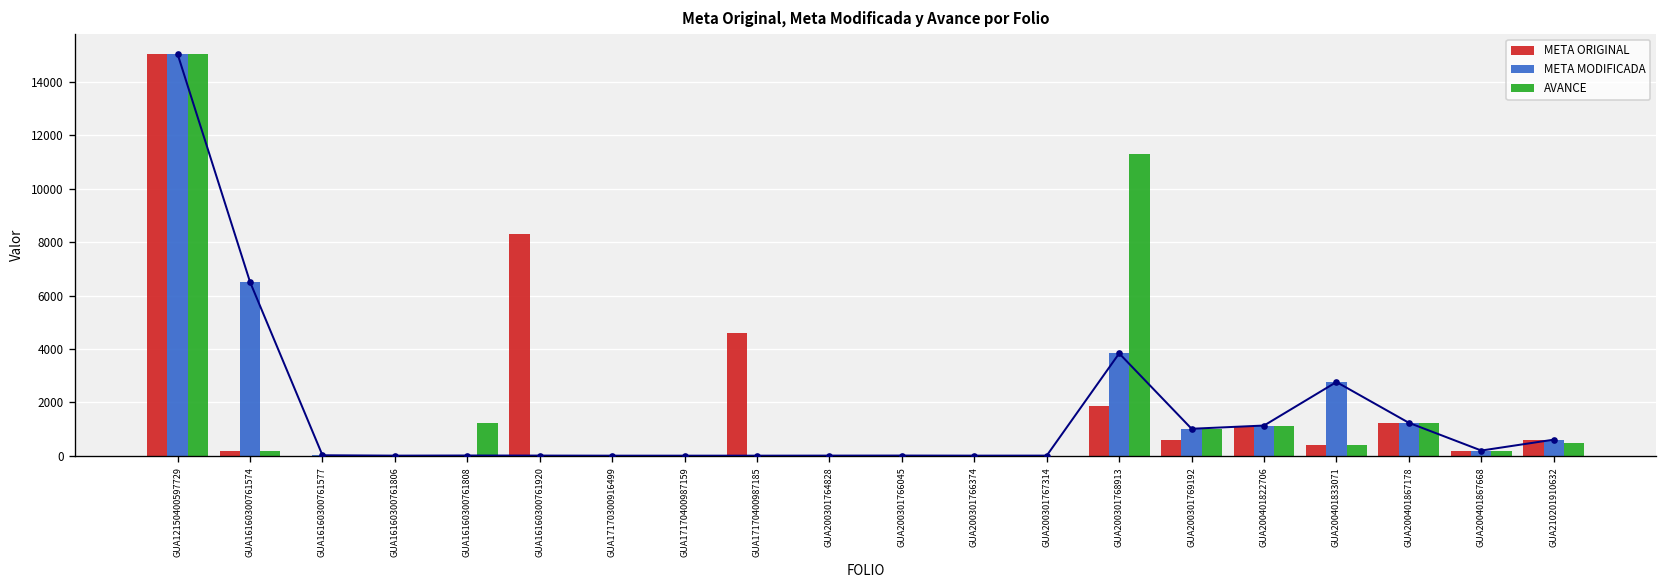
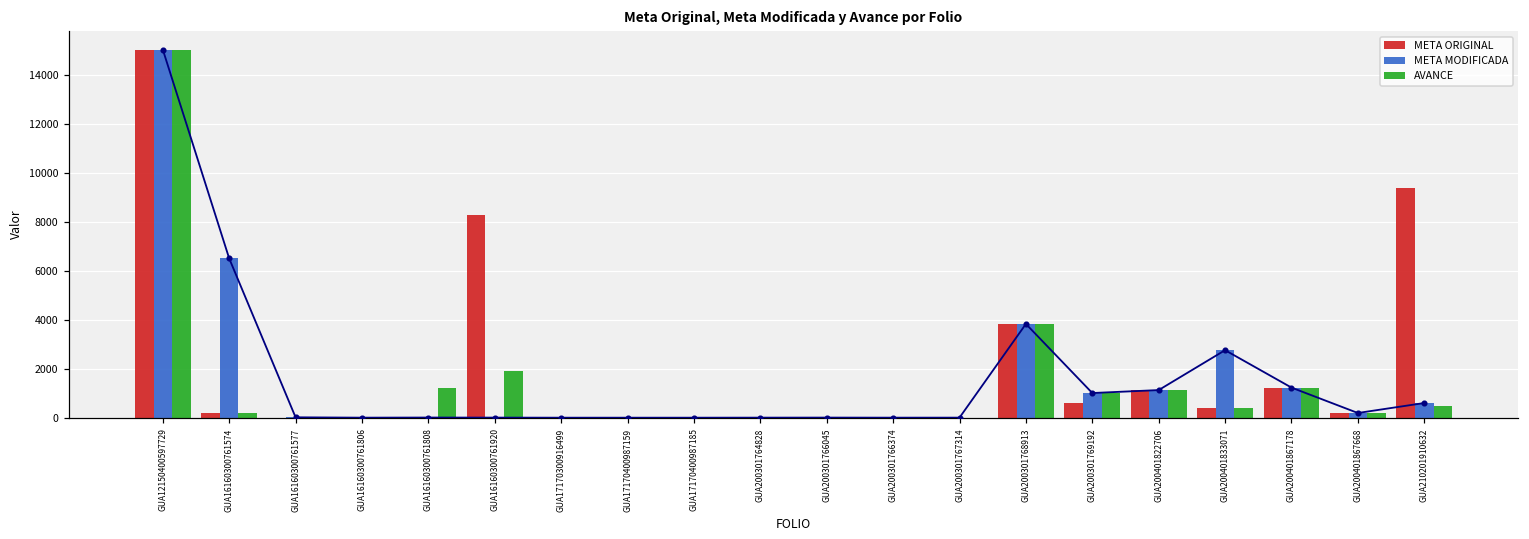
AVANCE, GUA16160300761920: 0 -> 1900
META ORIGINAL, GUA17170400987185: 4600 -> 0
META ORIGINAL, GUA200301768913: 1900 -> 3800
AVANCE, GUA200301768913: 11300 -> 3800
META ORIGINAL, GUA210201910632: 600 -> 9400
